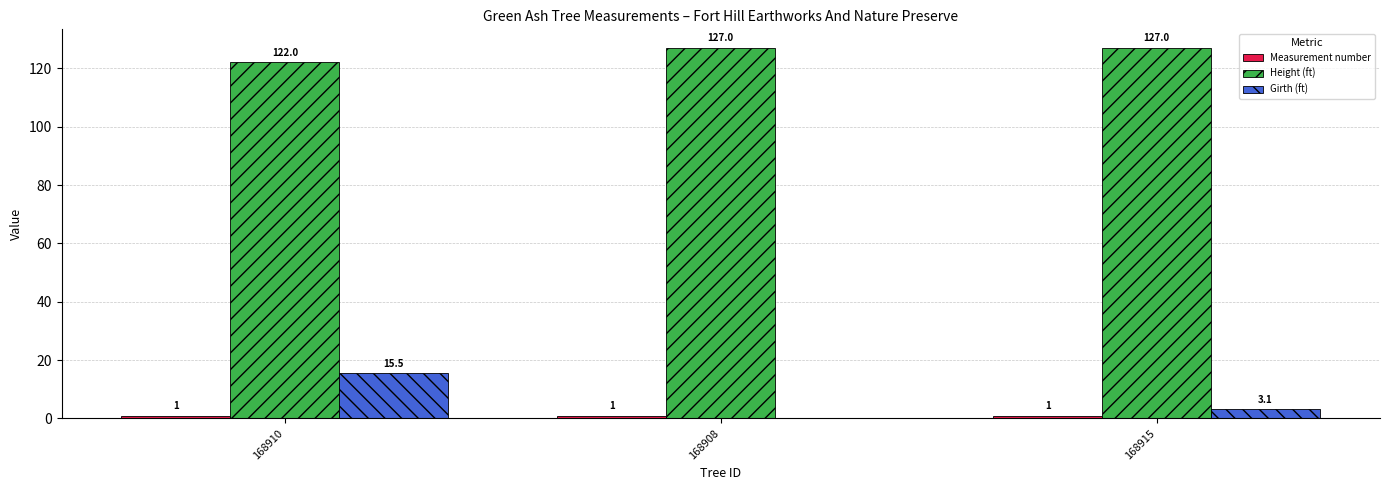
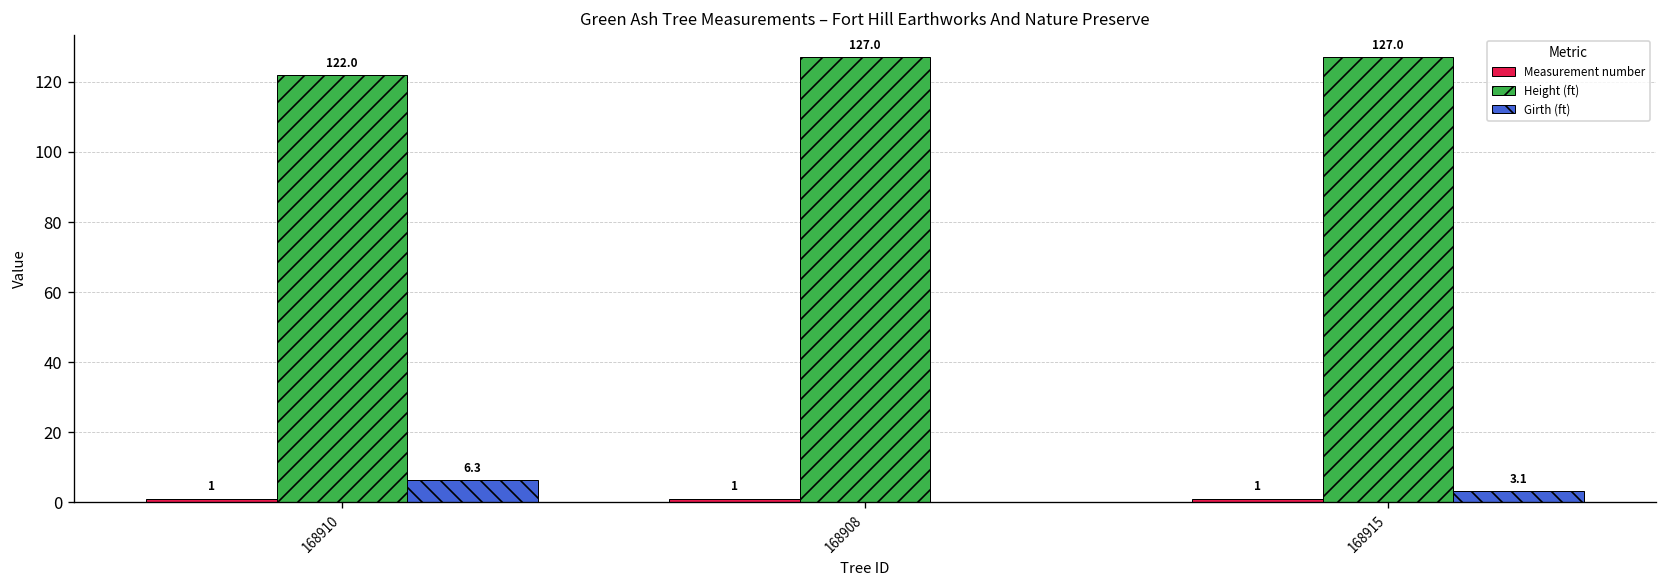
Girth (ft), 168910: 15.5 -> 6.3
